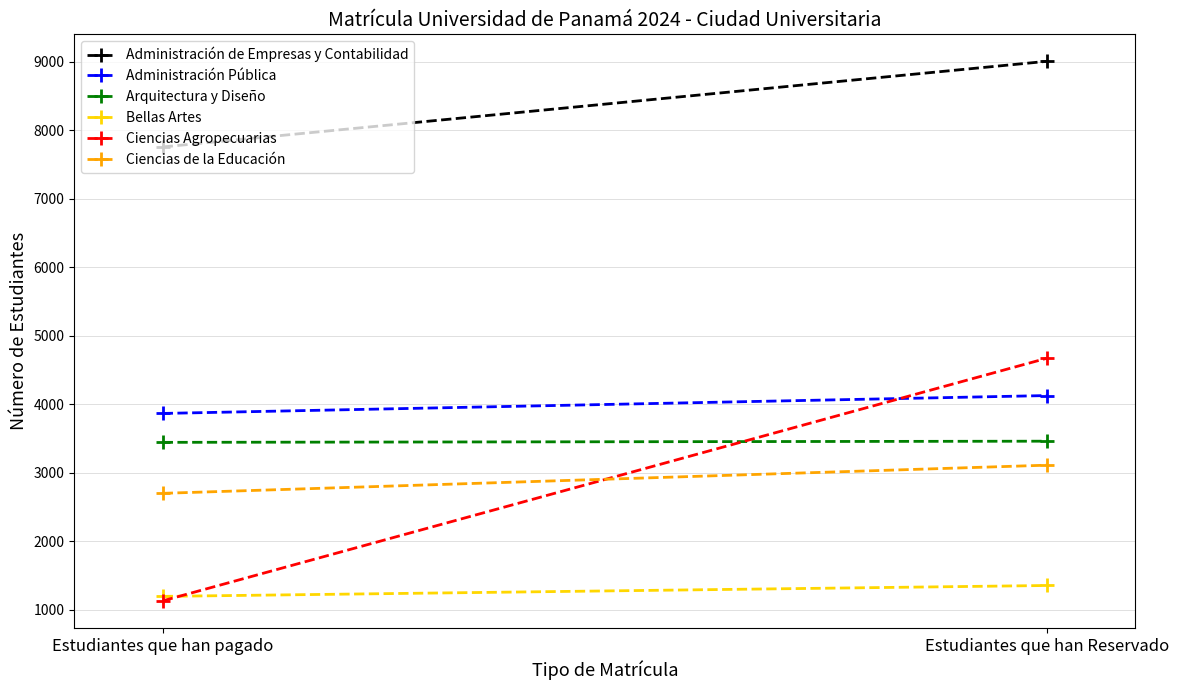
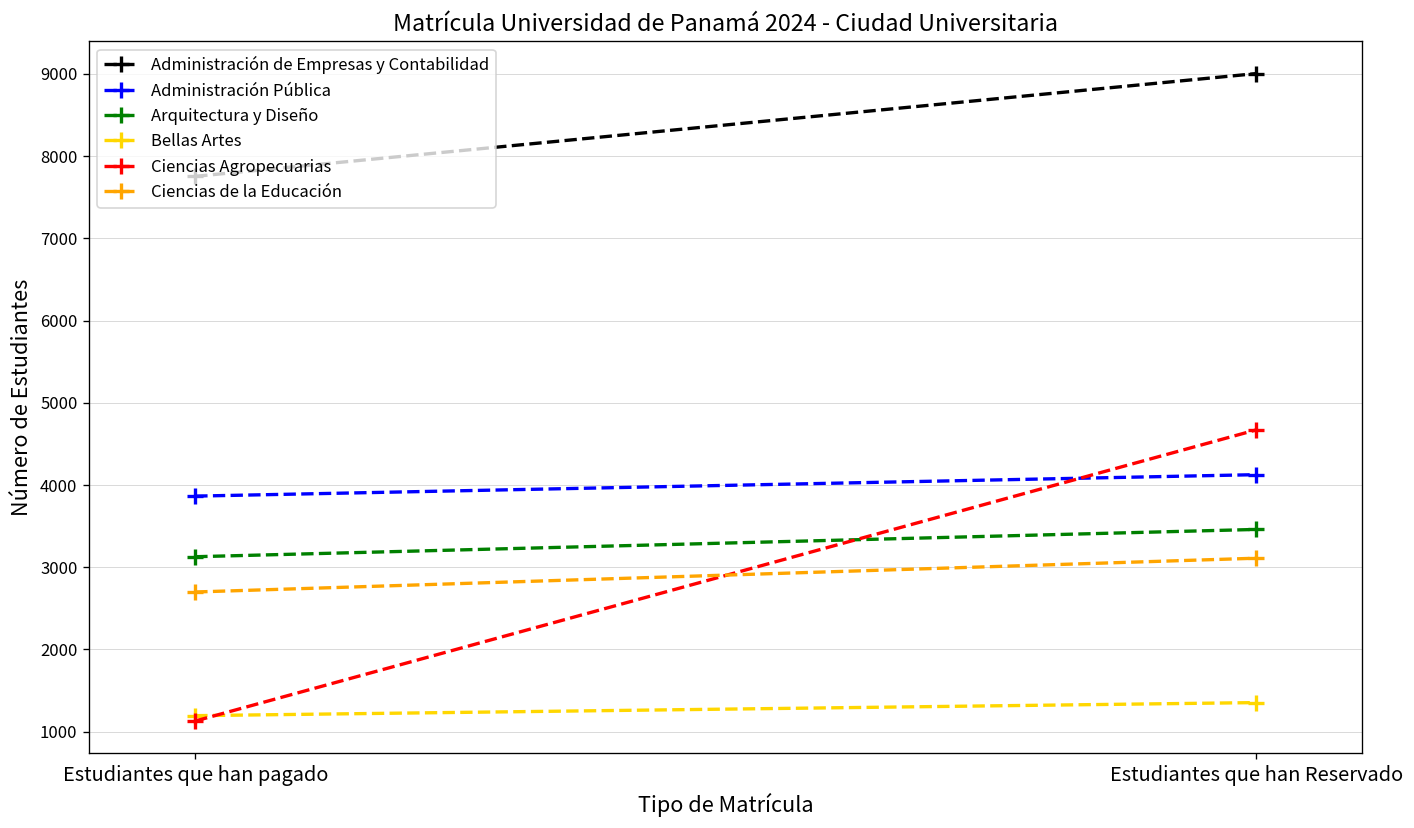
Arquitectura y Diseño, Estudiantes que han pagado: 3400 -> 3100
